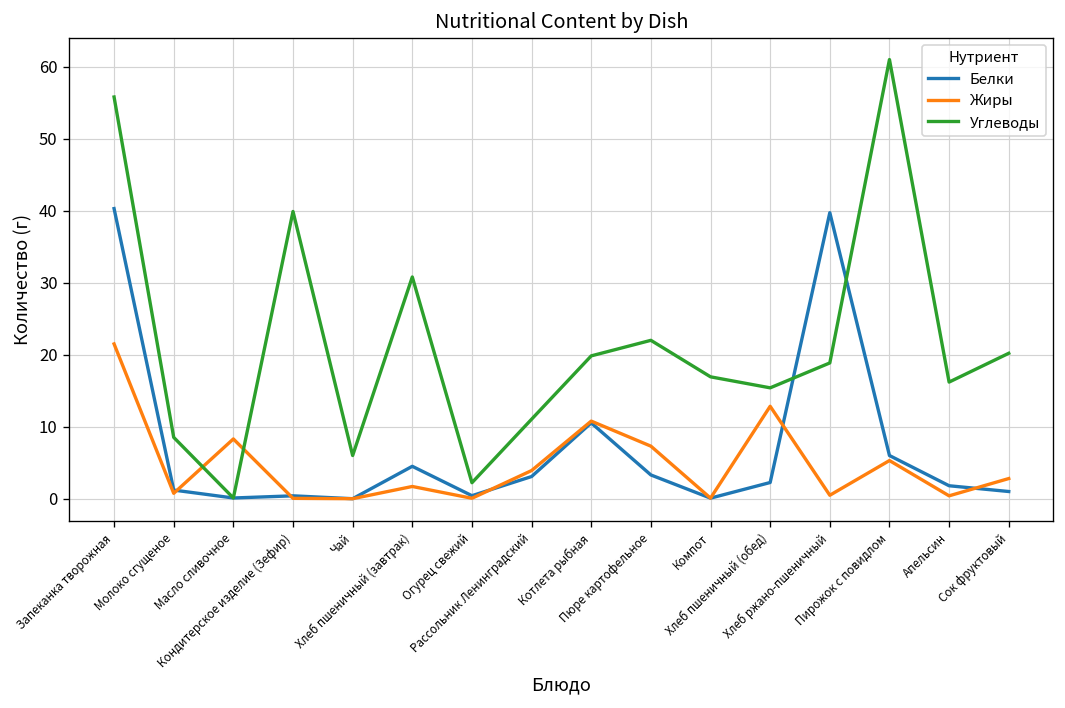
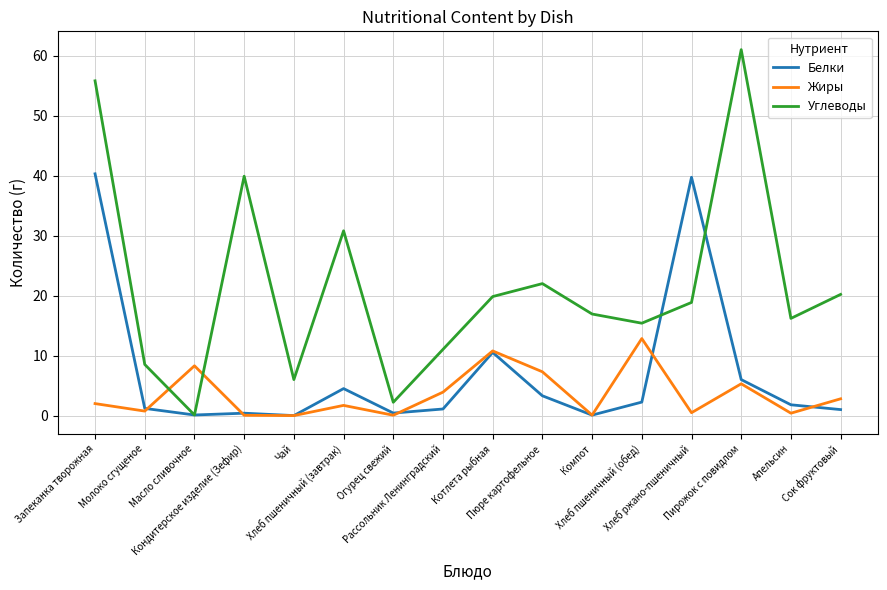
Жиры, Запеканка творожная: 22 -> 2
Белки, Рассольник Ленинградский: 3 -> 1
